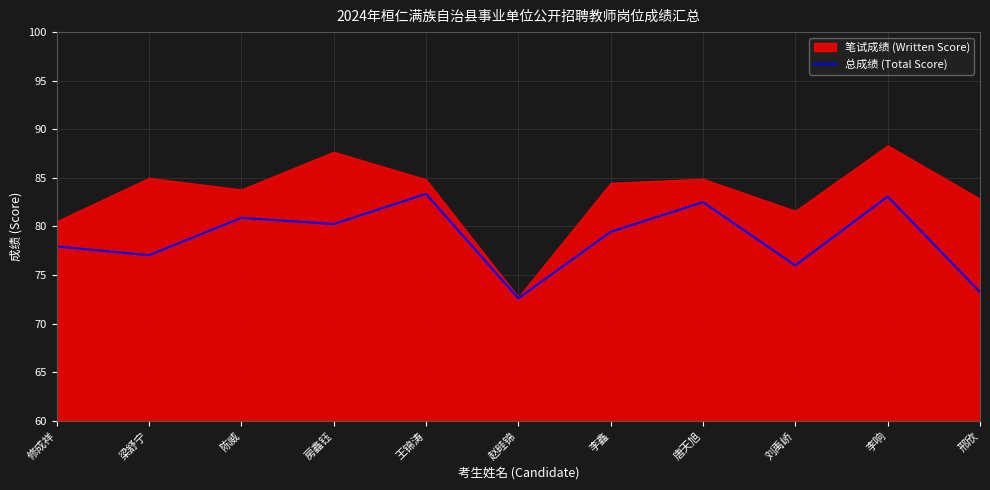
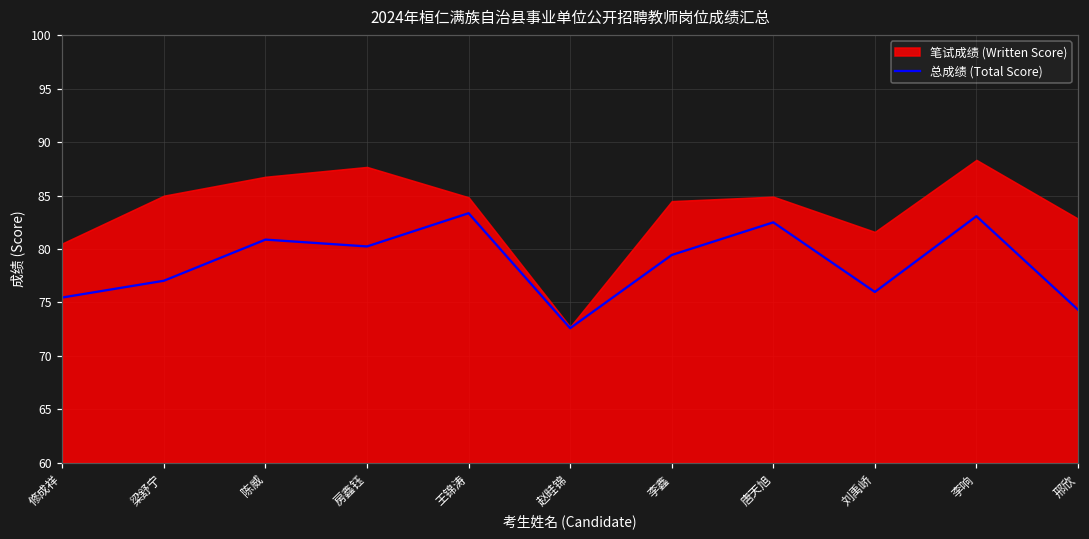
总成绩 (Total Score), 修成祥: 78 -> 75
笔试成绩 (Written Score), 陈威: 84 -> 87
总成绩 (Total Score), 邢欣: 73 -> 74
